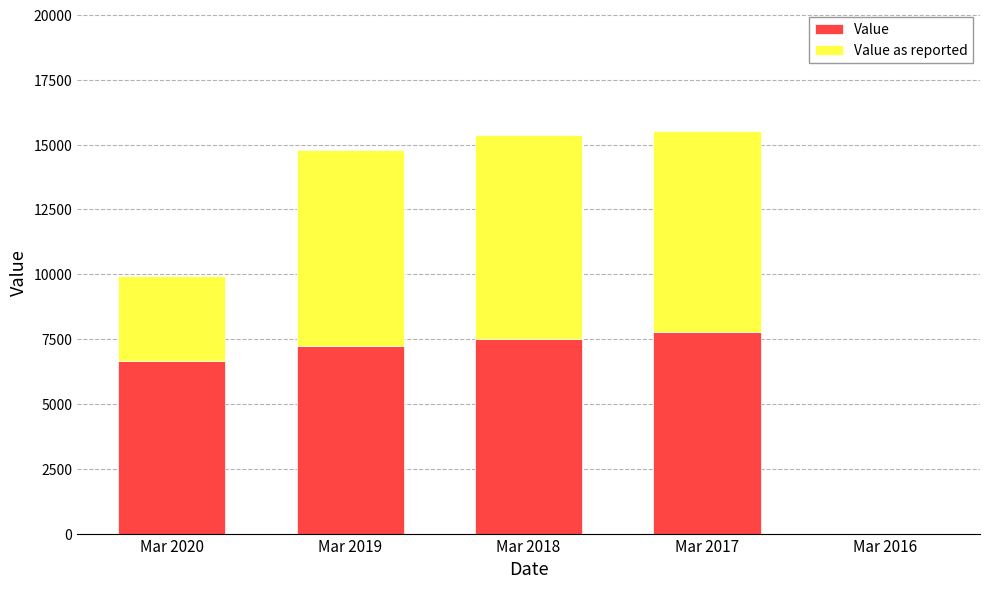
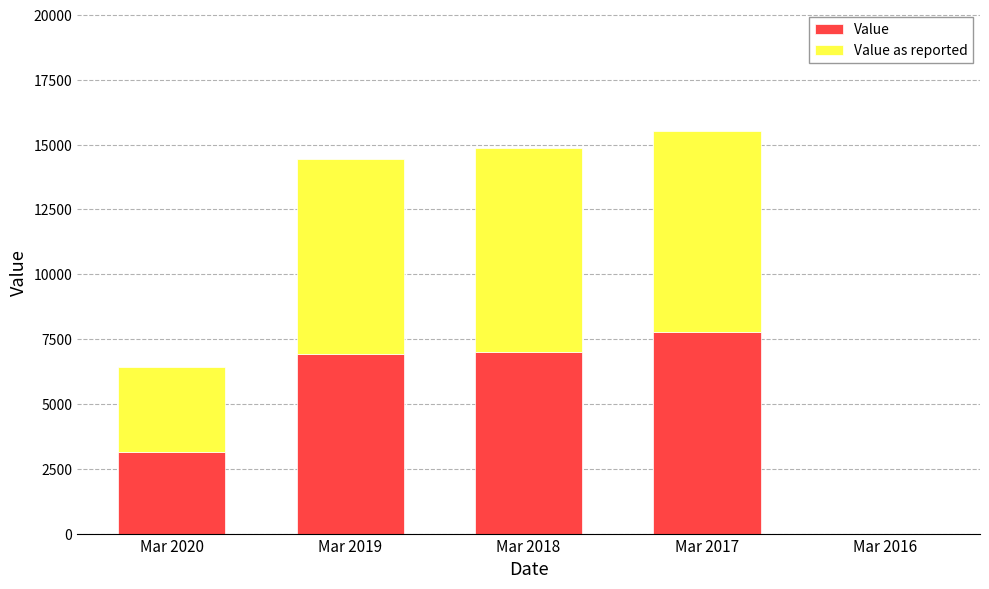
Value, Mar 2020: 6700 -> 3100
Value, Mar 2019: 7300 -> 6900
Value, Mar 2018: 7500 -> 7000
